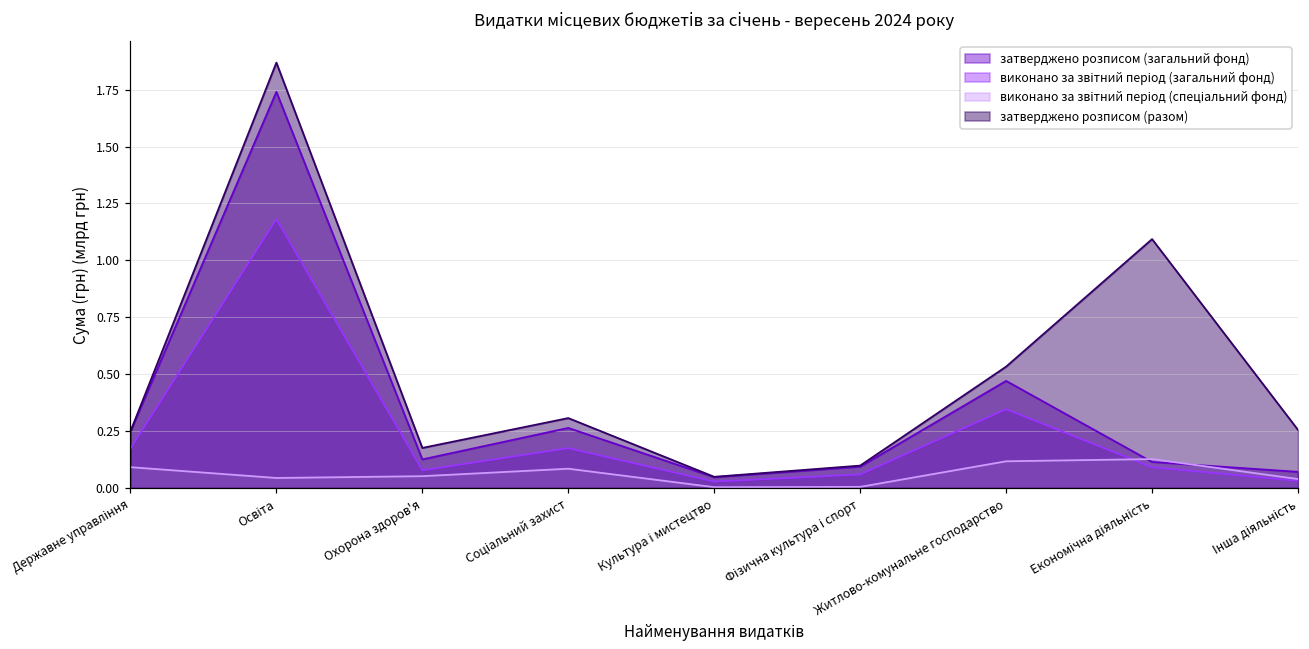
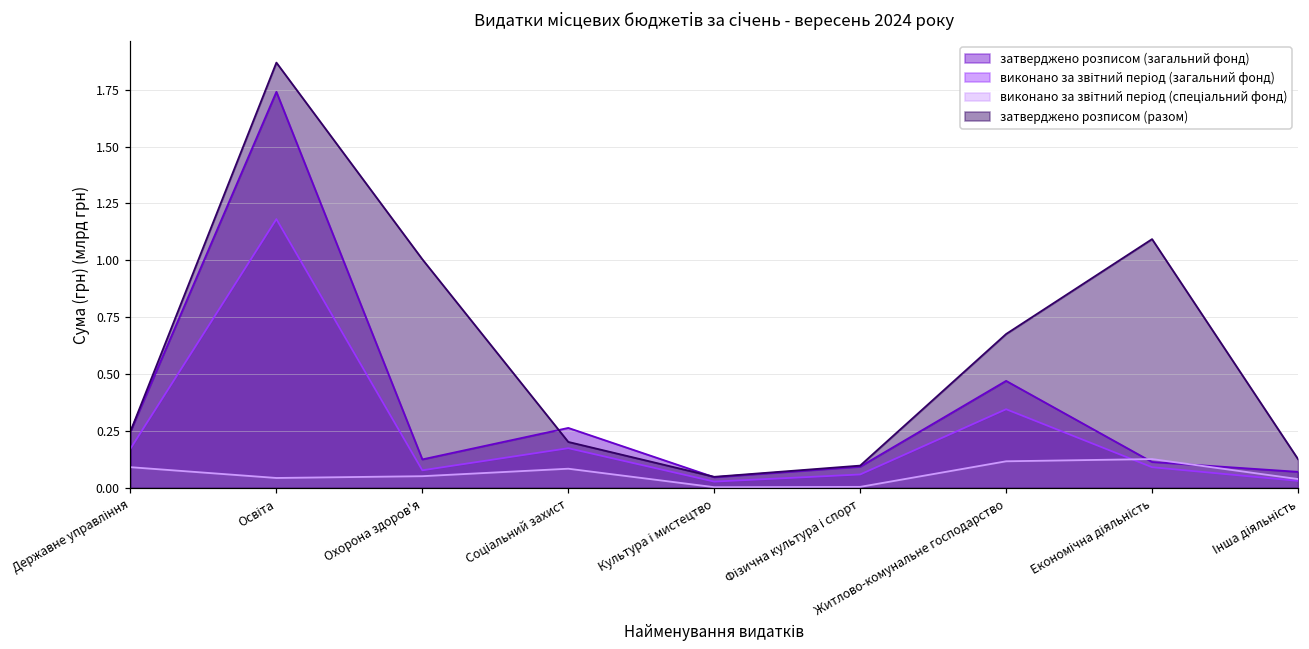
затверджено розписом (разом), Охорона здоров'я: 0.17 -> 1.00
затверджено розписом (разом), Соціальний захист: 0.31 -> 0.20
затверджено розписом (разом), Житлово-комунальне господарство: 0.53 -> 0.68
затверджено розписом (разом), Інша діяльність: 0.25 -> 0.13
